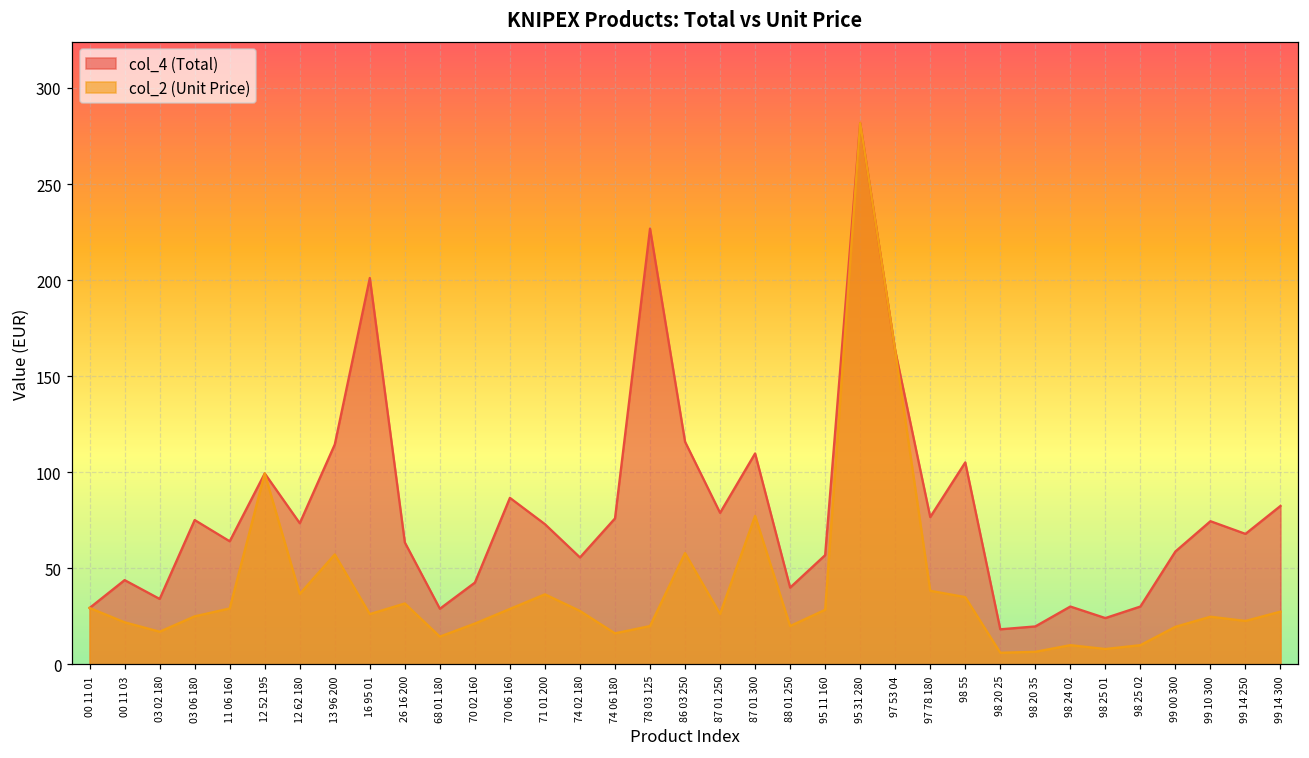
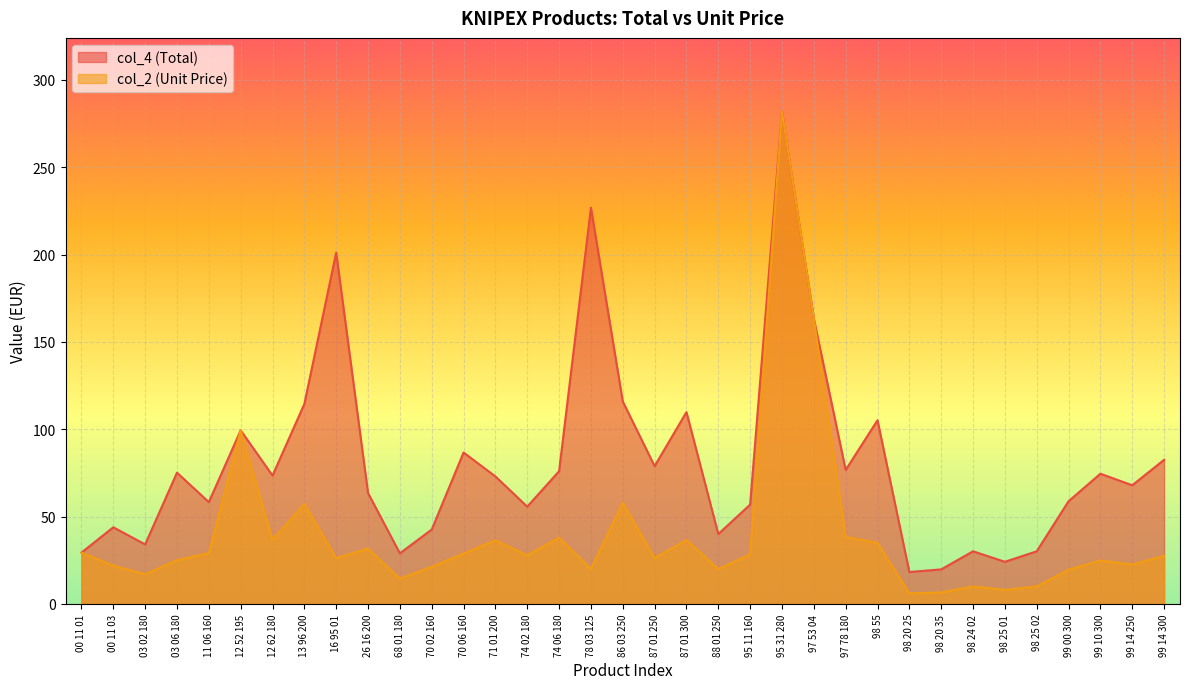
col_4 (Total), 11 06 160: 64 -> 58
col_2 (Unit Price), 74 06 180: 16 -> 38
col_2 (Unit Price), 87 01 300: 77 -> 37
